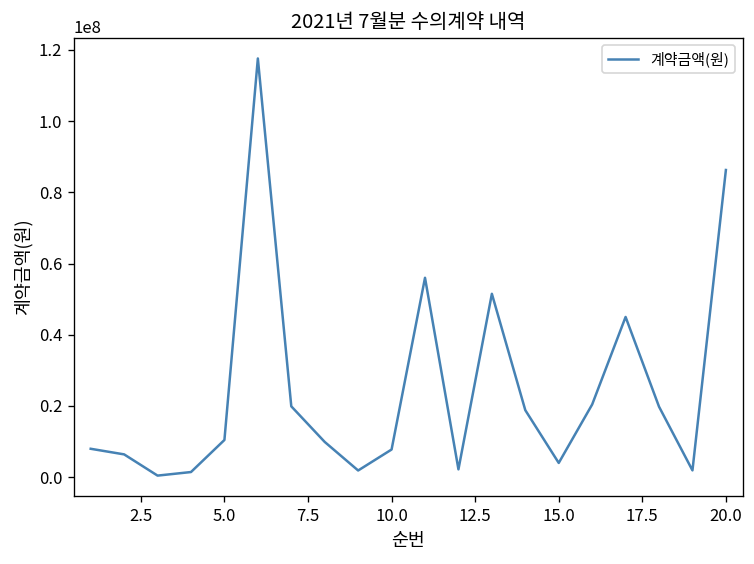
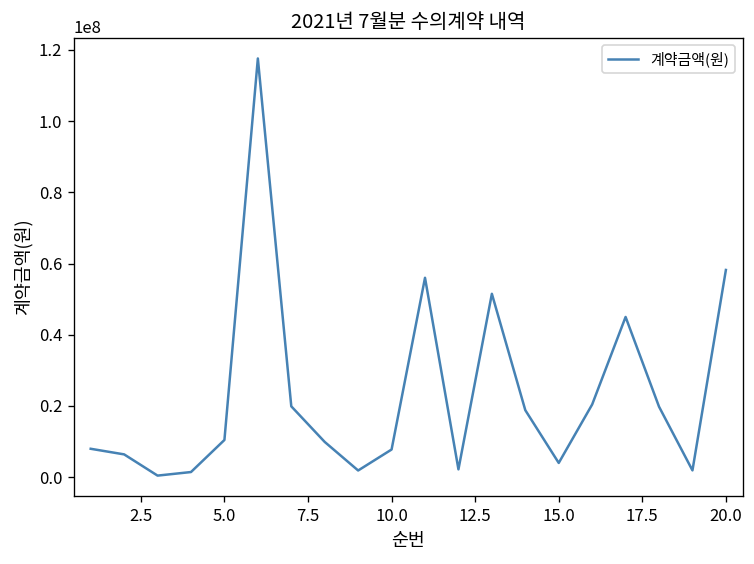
20.0: 86000000 -> 58000000
